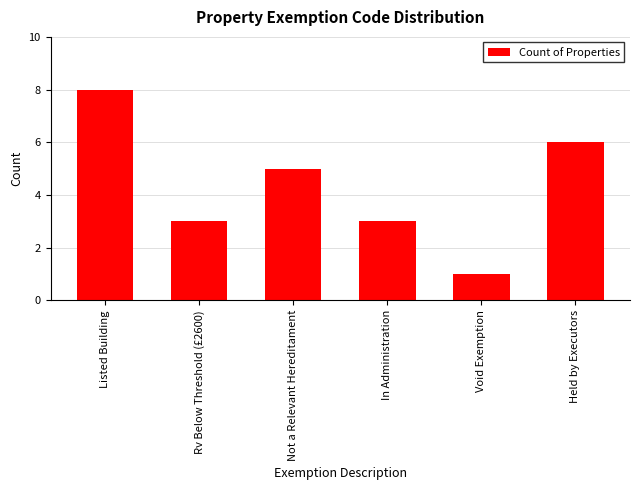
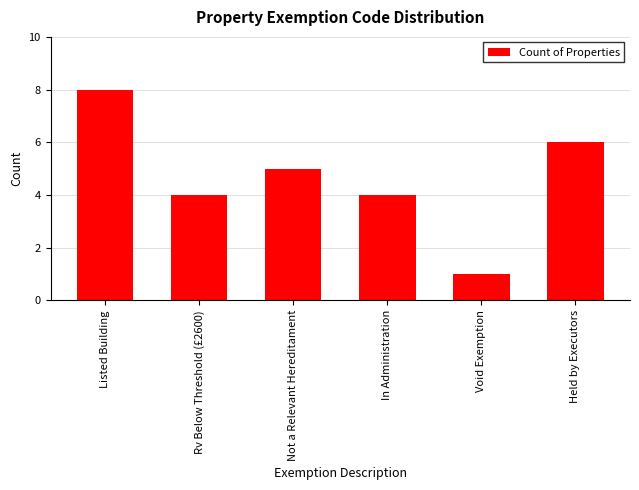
Rv Below Threshold (£2600): 3 -> 4
In Administration: 3 -> 4
